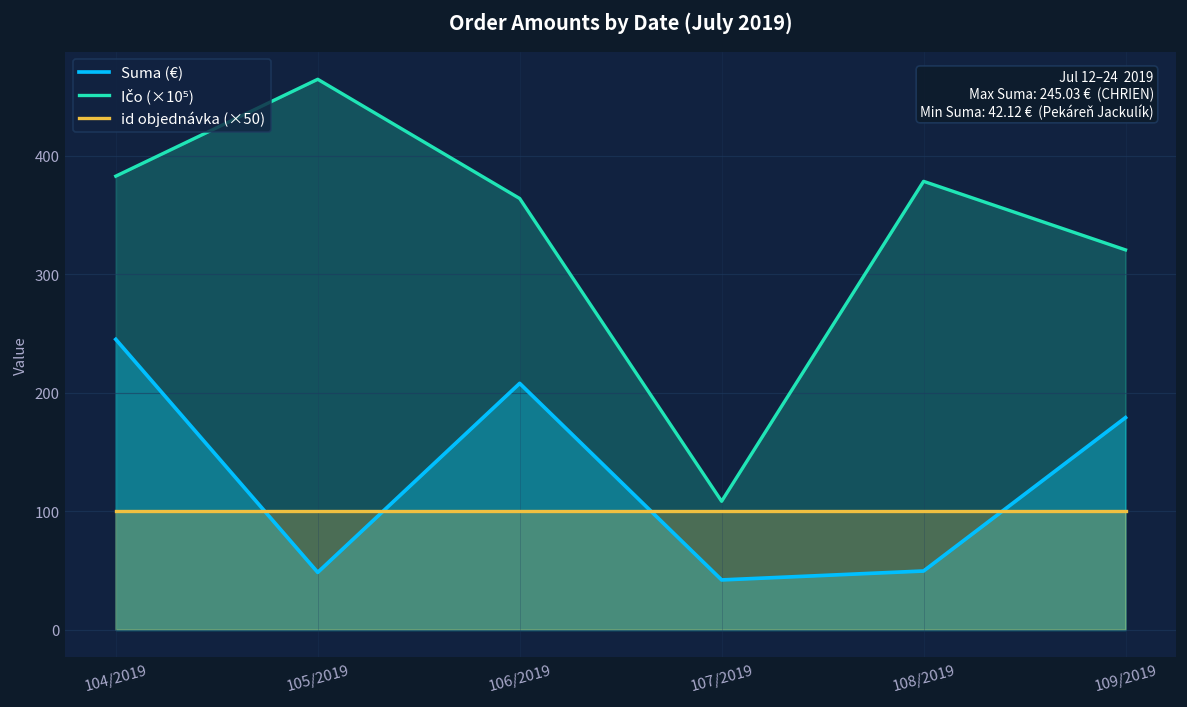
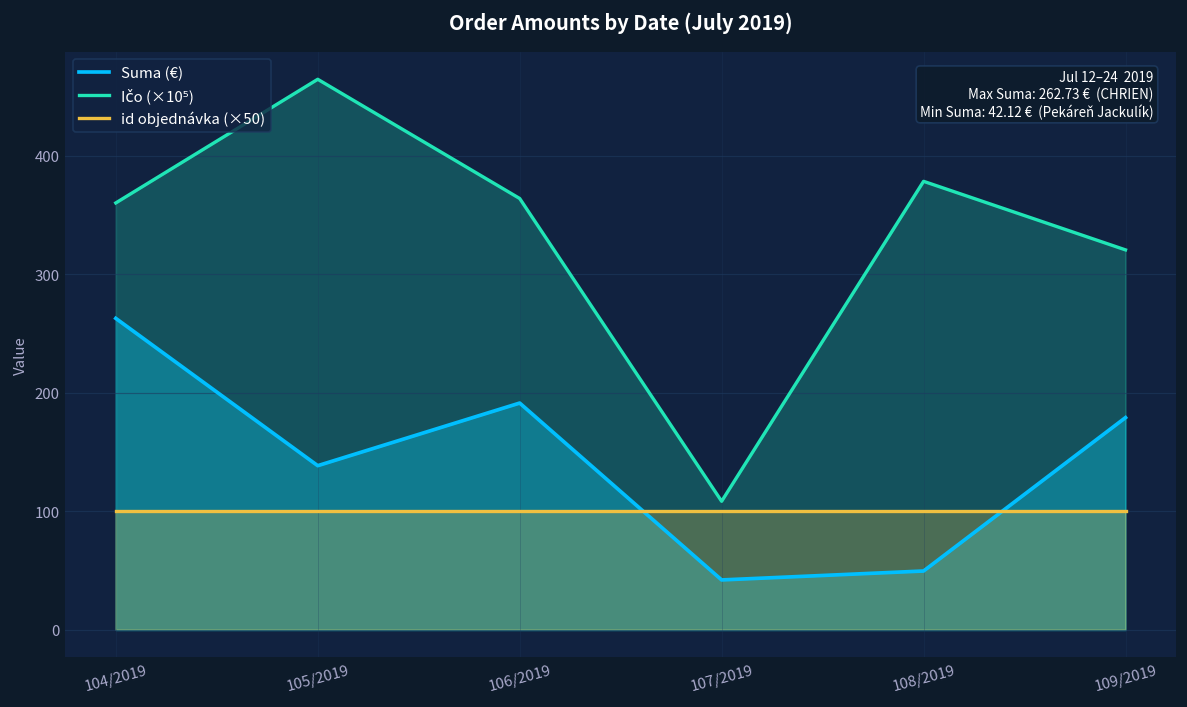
Suma (€), 104/2019: 245.03 -> 262.73
Ičo (×10⁵), 104/2019: 380 -> 360
Suma (€), 105/2019: 50 -> 140
Suma (€), 106/2019: 210 -> 190
